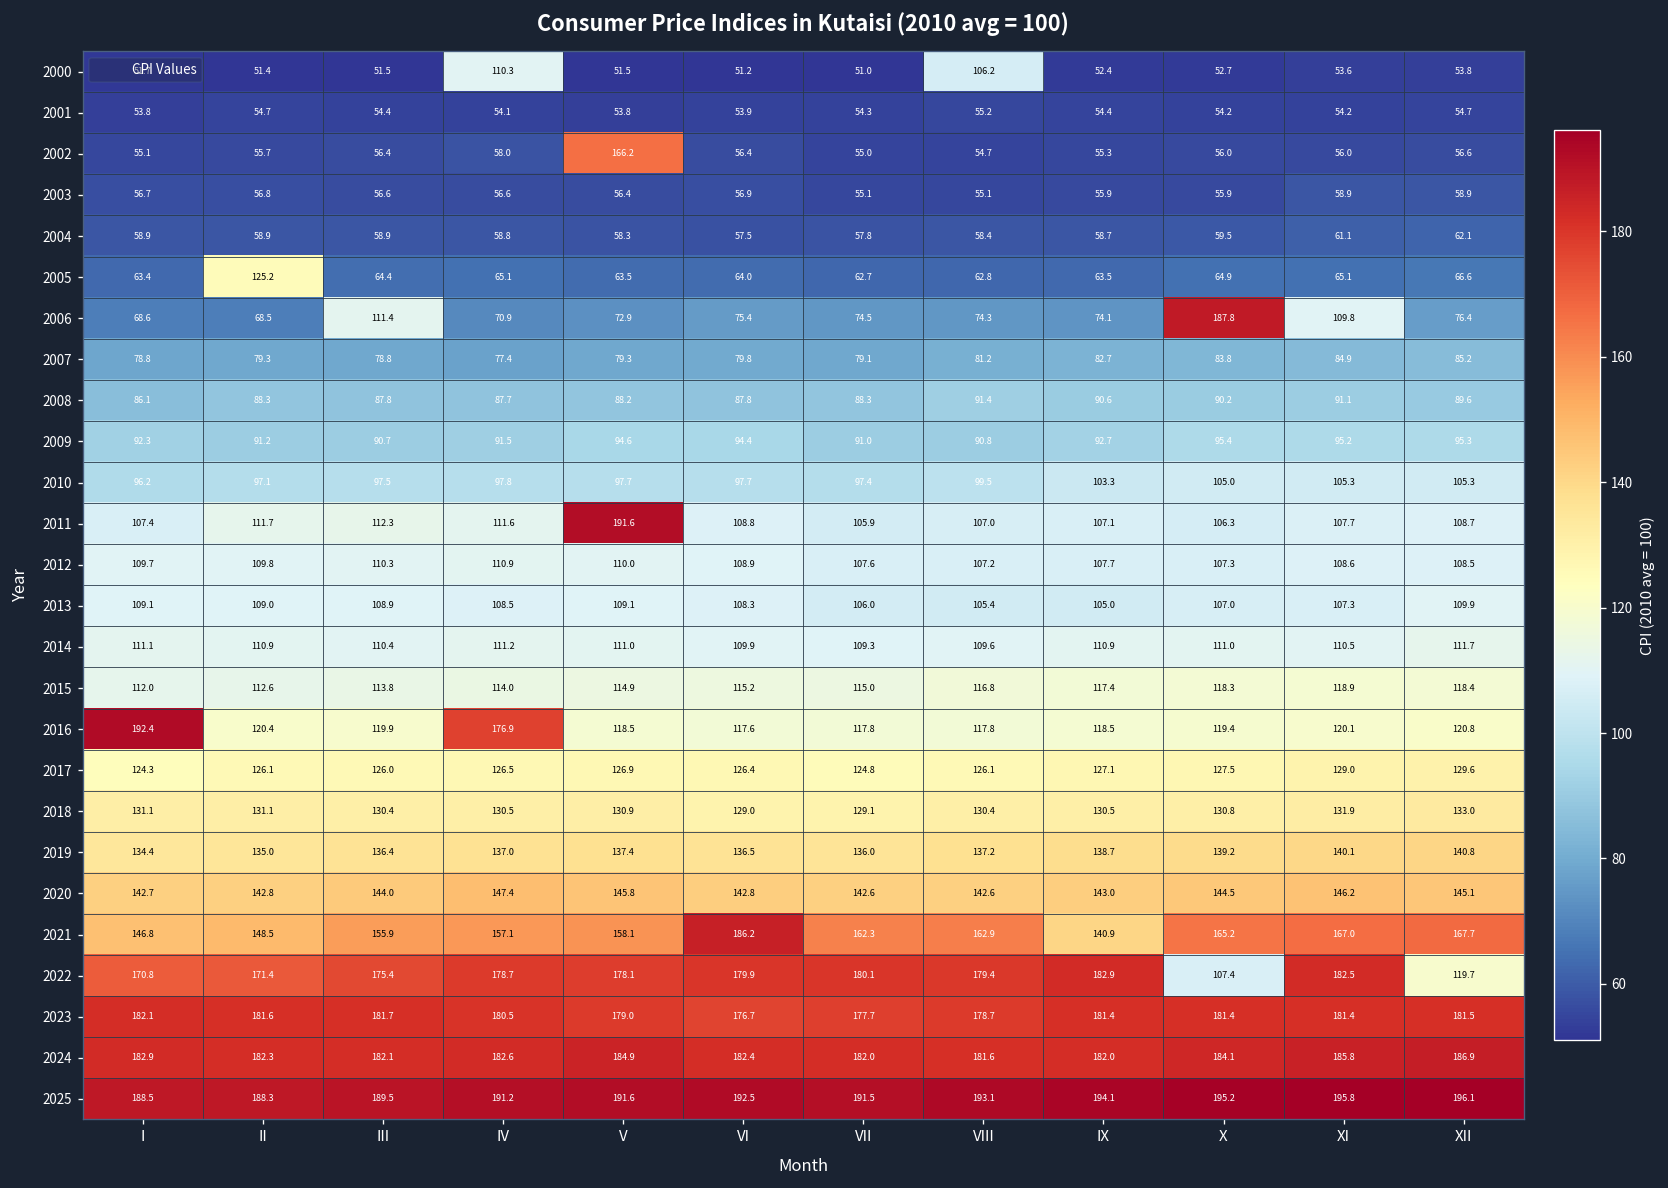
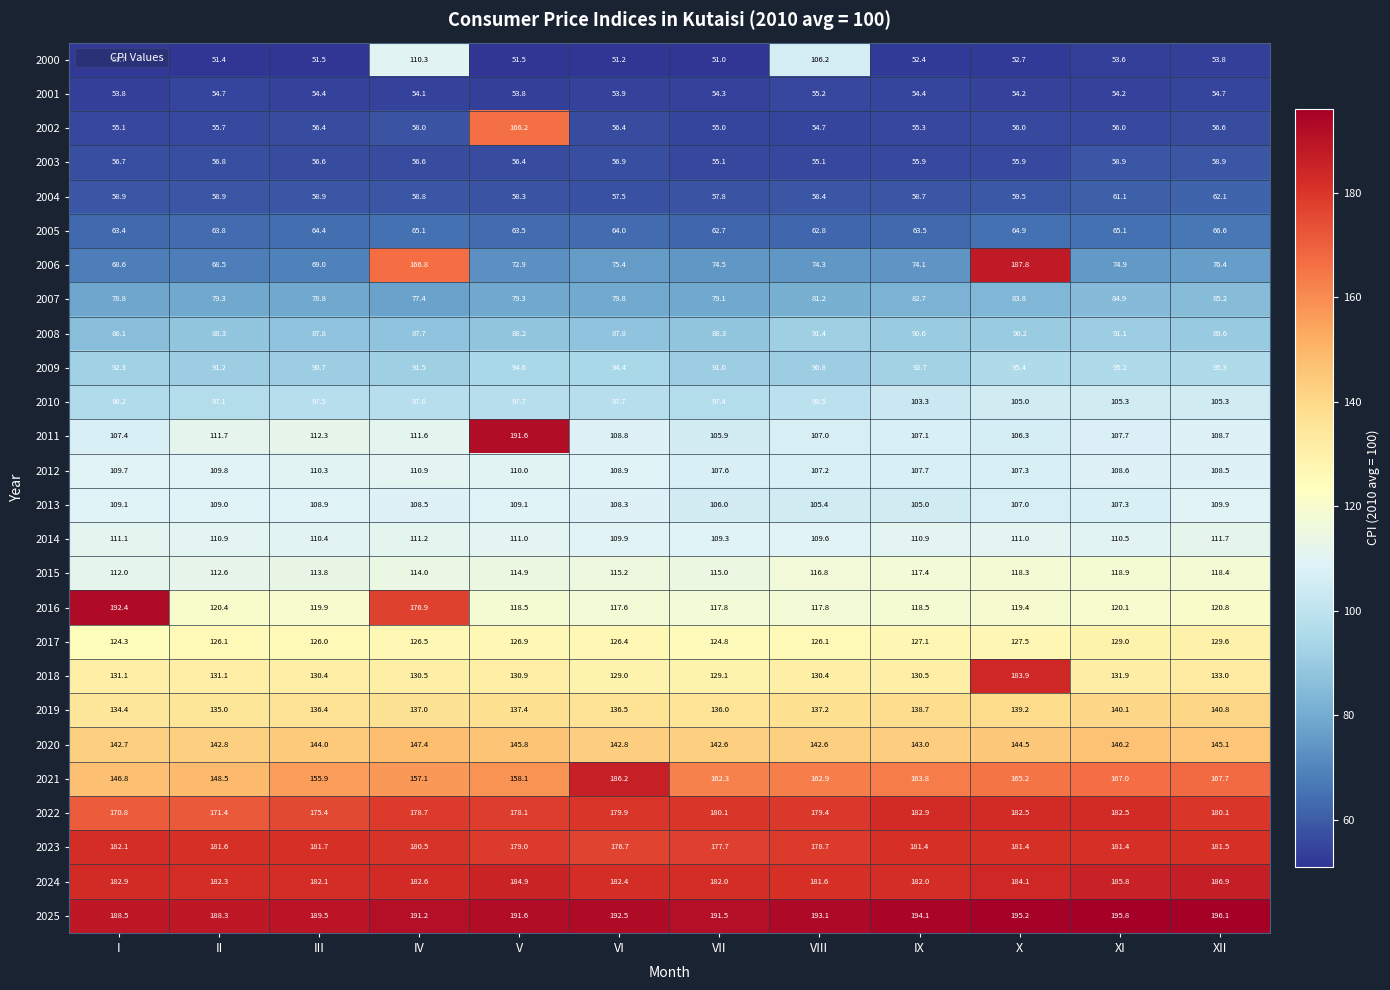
2005, II: 125.2 -> 63.8
2006, III: 111.4 -> 69.0
2006, IV: 70.9 -> 166.8
2006, XI: 109.8 -> 74.9
2018, X: 130.8 -> 183.9
2021, IX: 140.9 -> 163.8
2022, X: 107.4 -> 182.5
2022, XII: 119.7 -> 180.1
